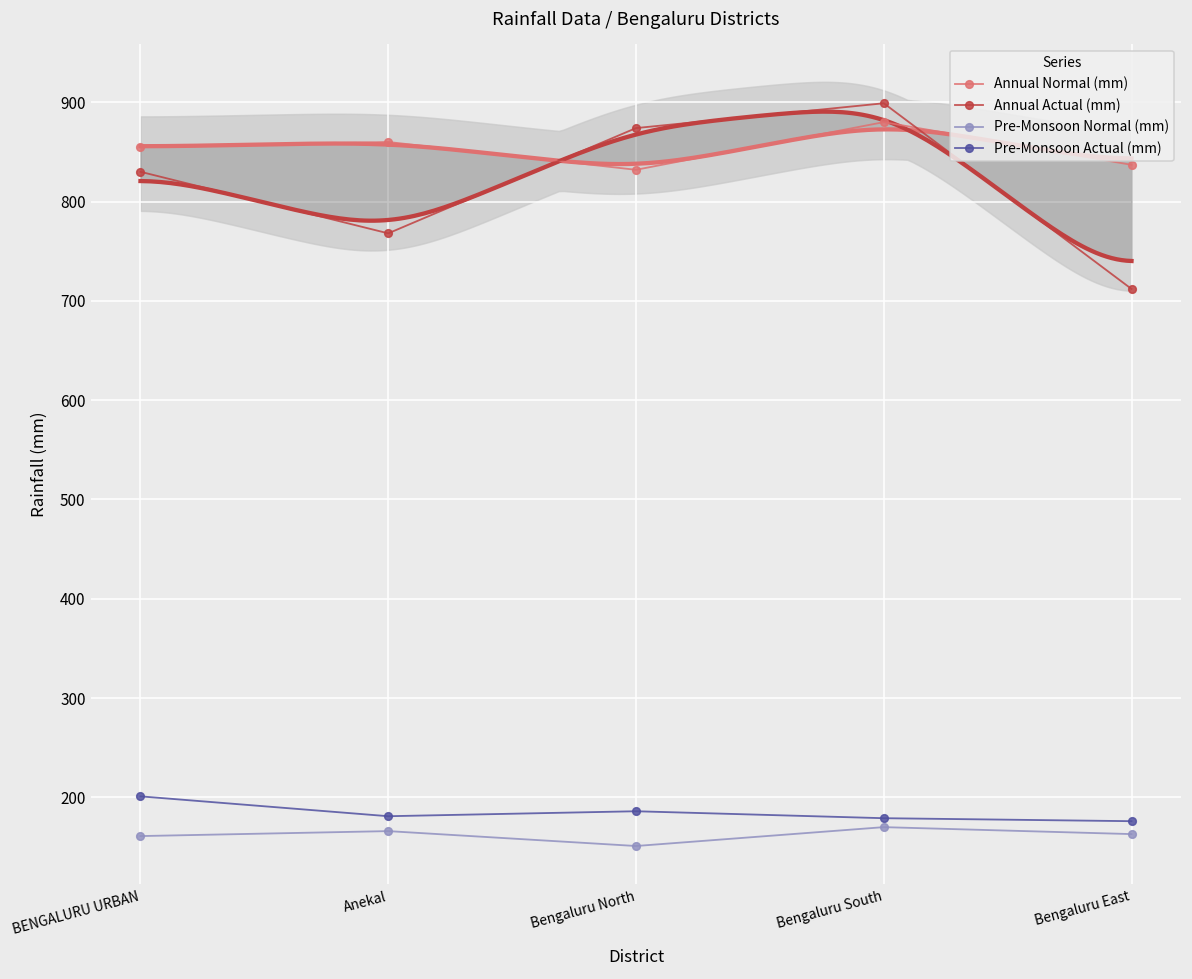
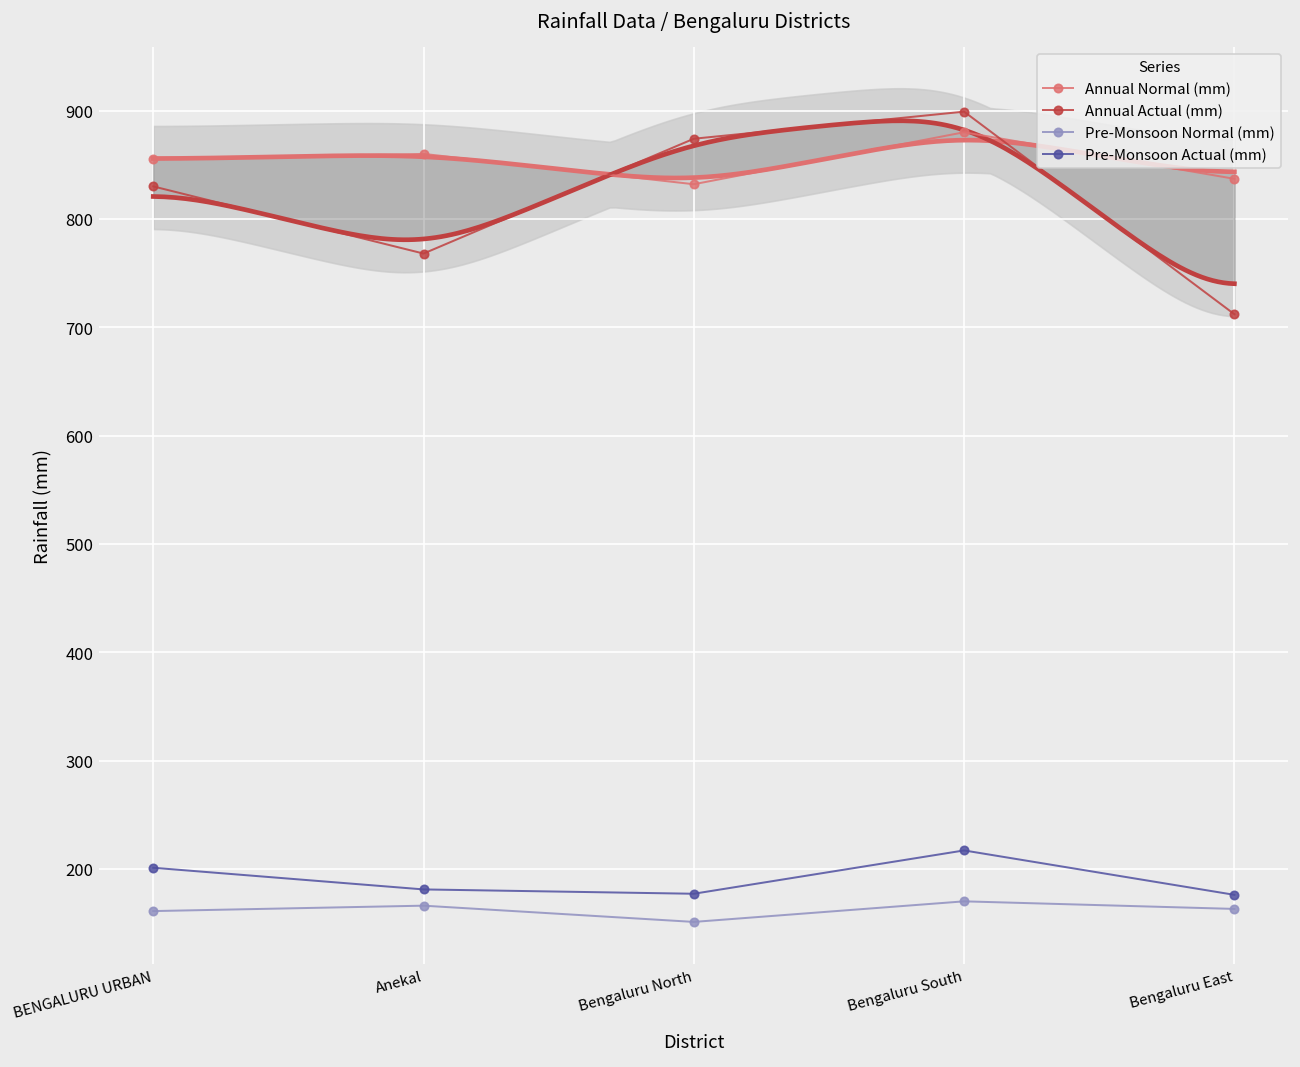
Pre-Monsoon Actual (mm), Bengaluru North: 190 -> 180
Pre-Monsoon Actual (mm), Bengaluru South: 180 -> 220
